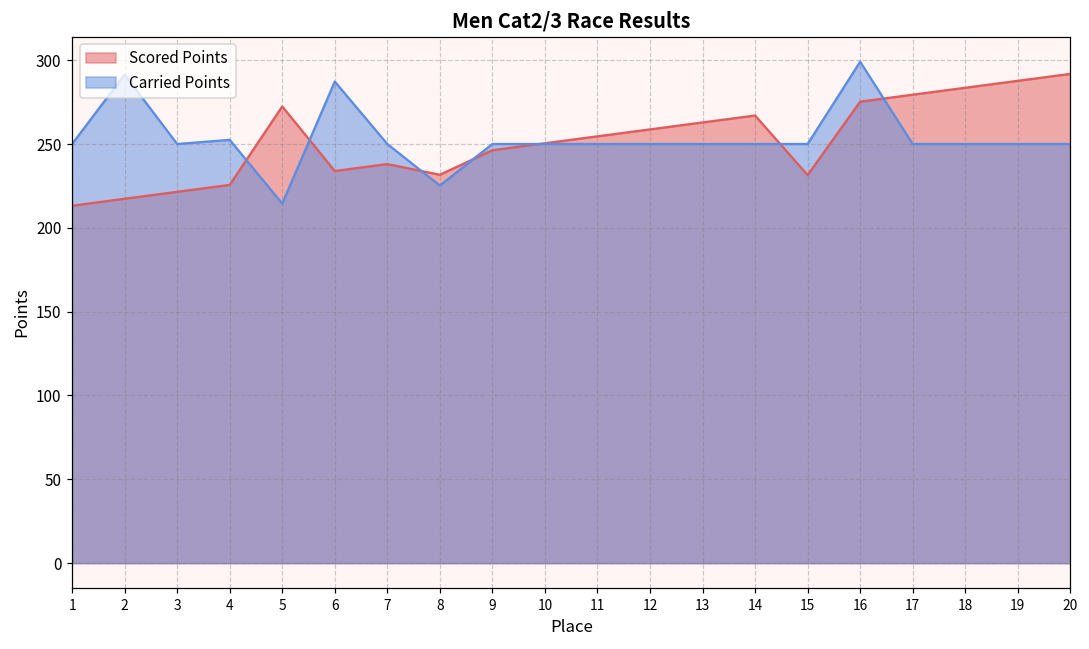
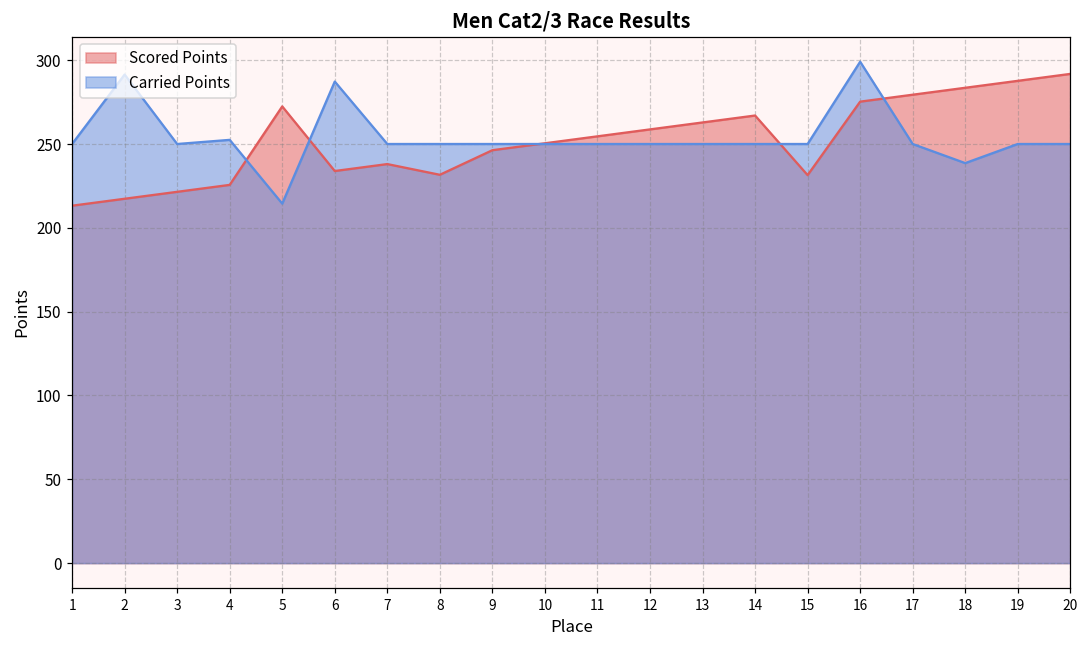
Carried Points, 8: 225 -> 250
Carried Points, 18: 250 -> 239
